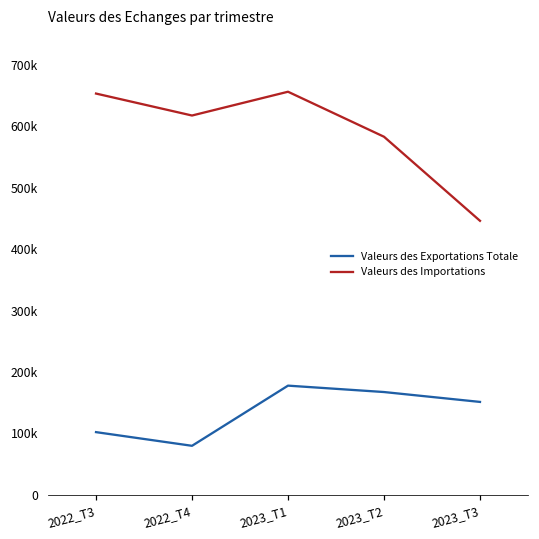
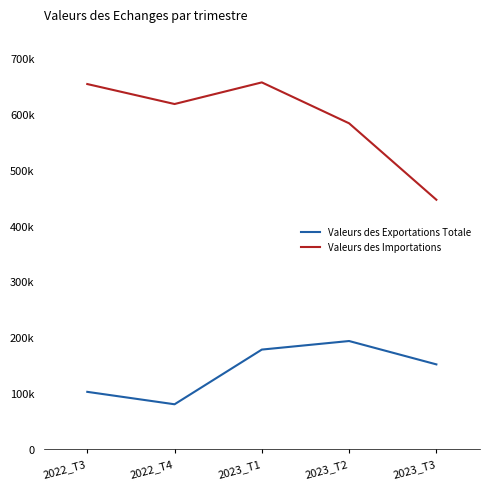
Valeurs des Exportations Totale, 2023_T2: 170000 -> 190000
